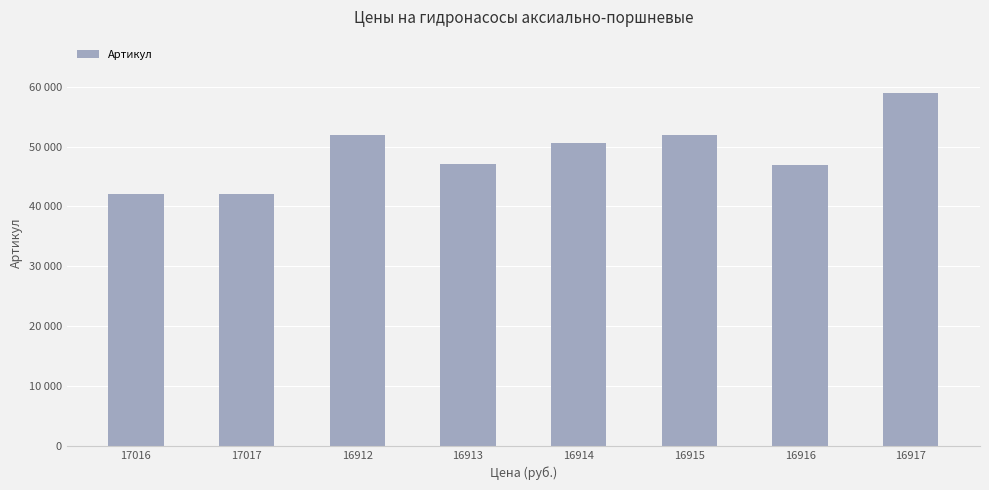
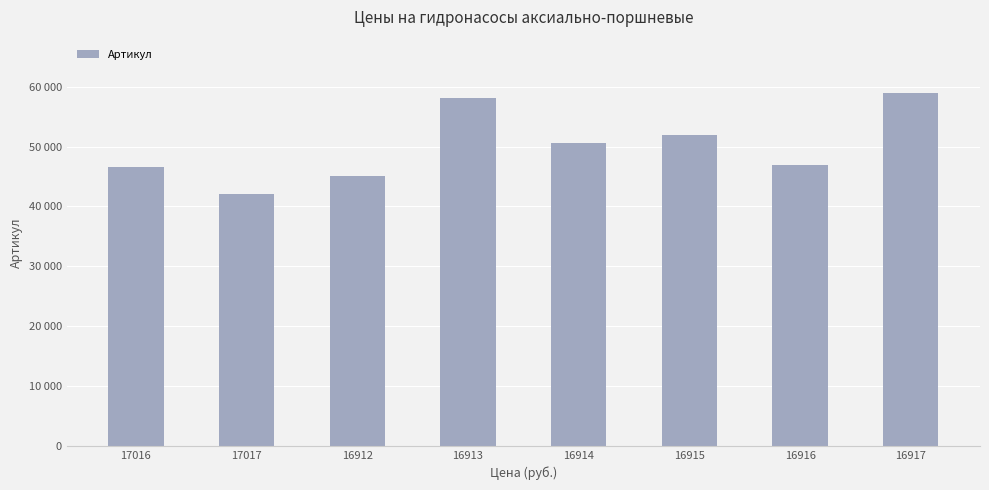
17016: 42000 -> 47000
16912: 52000 -> 45000
16913: 47000 -> 58000
